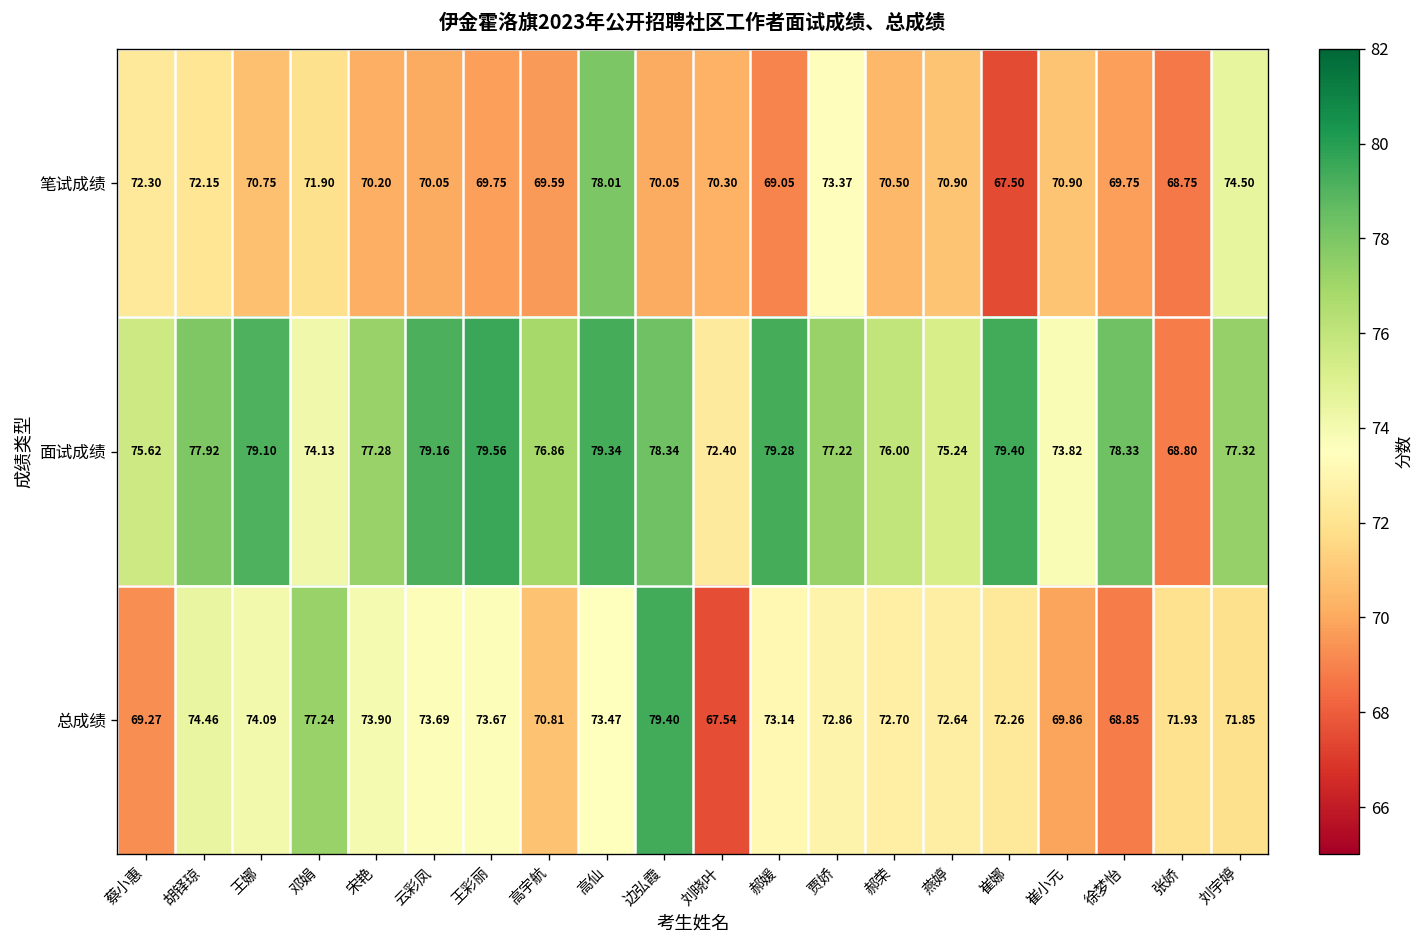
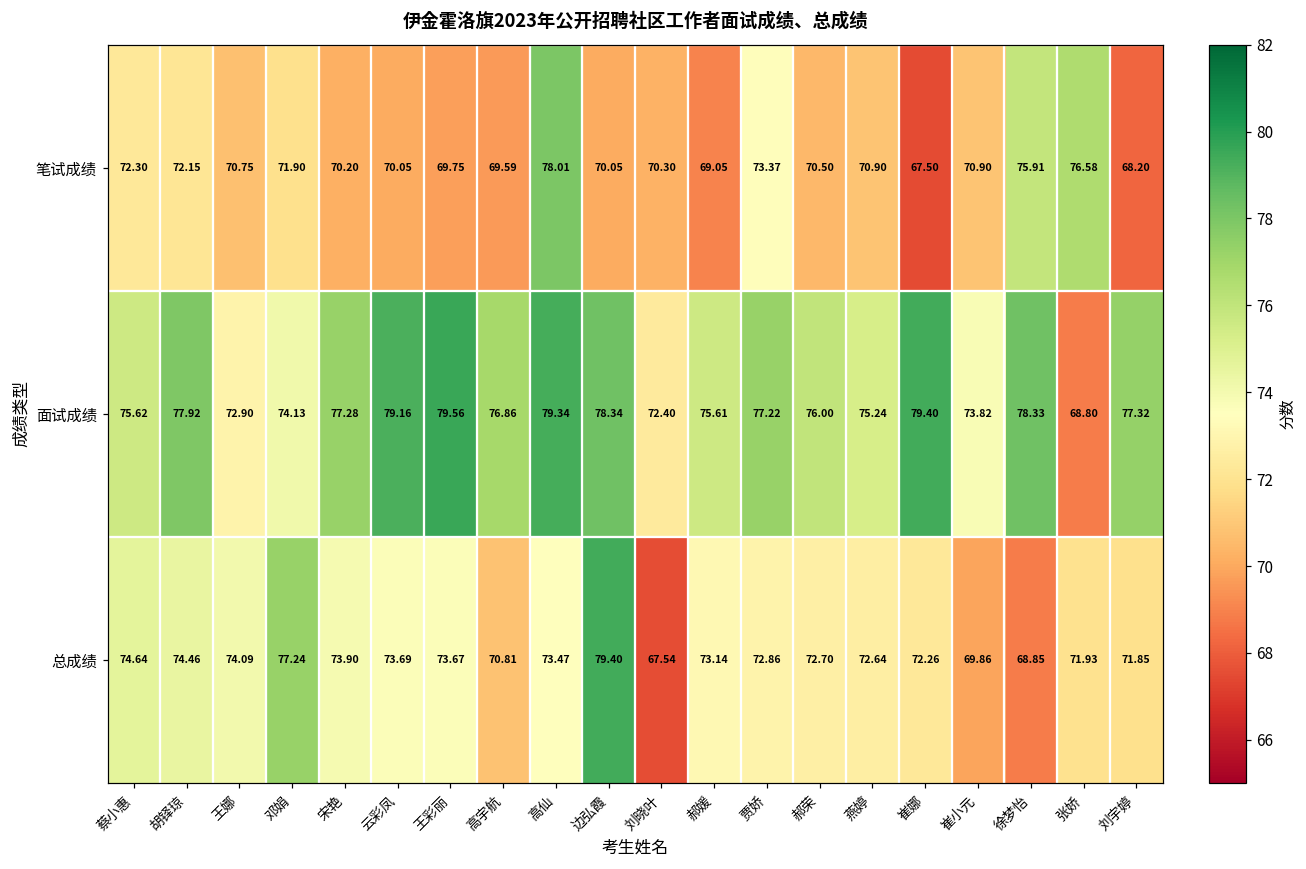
笔试成绩, 徐梦怡: 69.75 -> 75.91
笔试成绩, 张娇: 68.75 -> 76.58
笔试成绩, 刘宇婷: 74.50 -> 68.20
面试成绩, 王娜: 79.10 -> 72.90
面试成绩, 郝媛: 79.28 -> 75.61
总成绩, 蔡小惠: 69.27 -> 74.64
